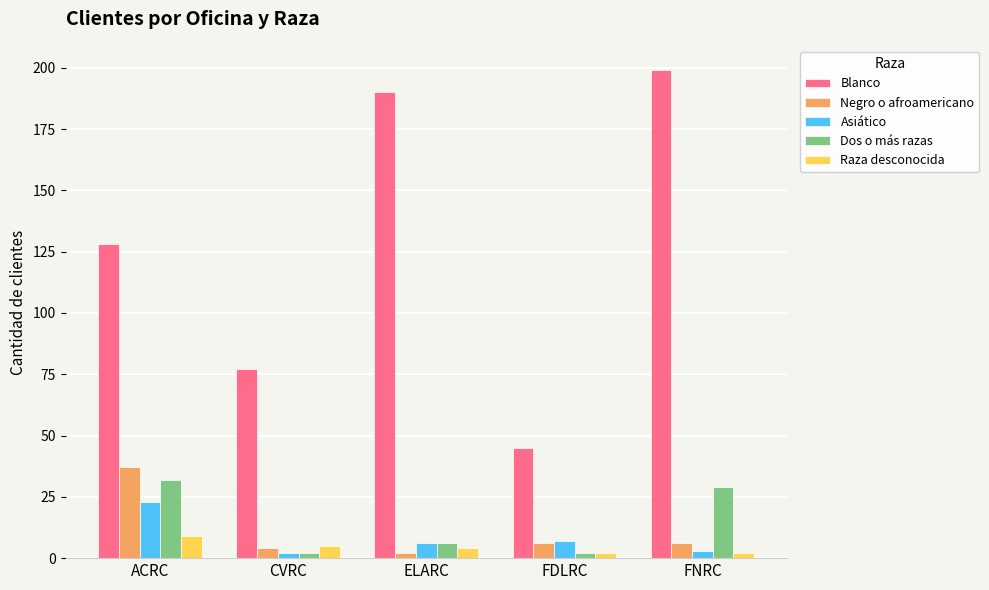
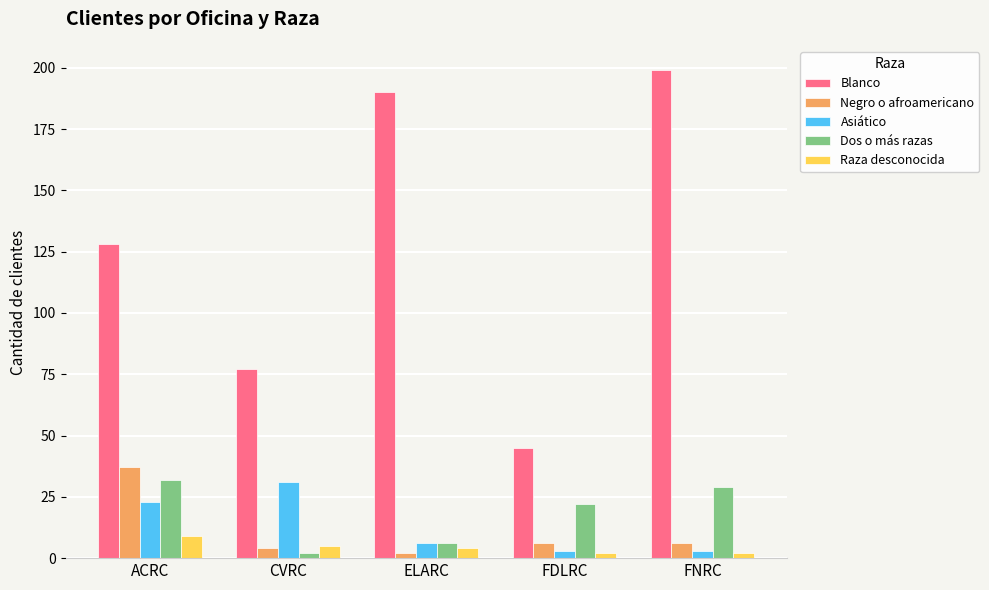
Asiático, CVRC: 2 -> 31
Asiático, FDLRC: 7 -> 3
Dos o más razas, FDLRC: 2 -> 22
